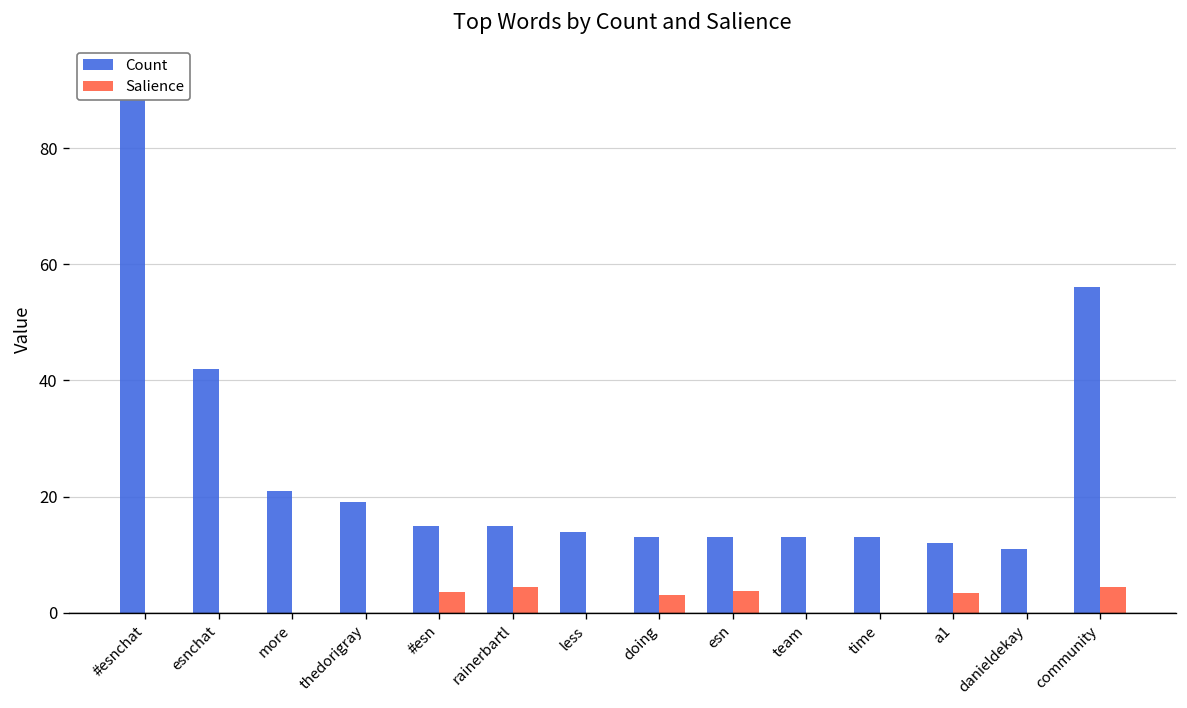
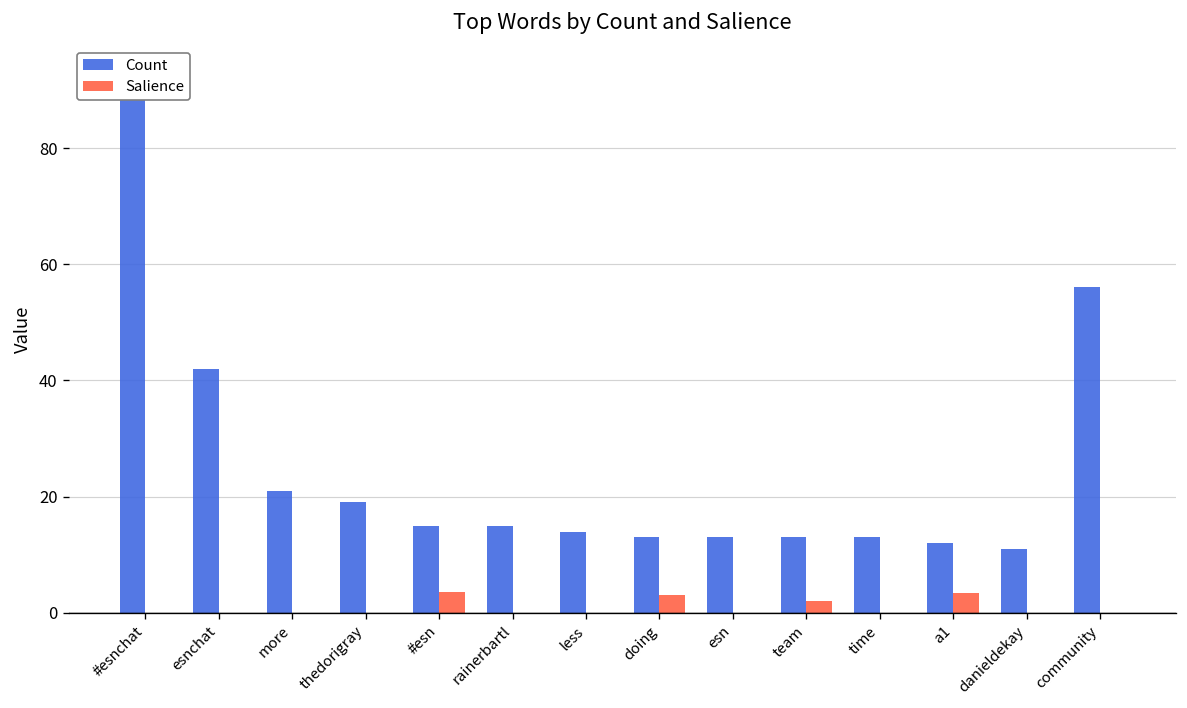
Salience, rainerbartl: 5 -> 0
Salience, esn: 4 -> 0
Salience, team: 0 -> 2
Salience, community: 4 -> 0
